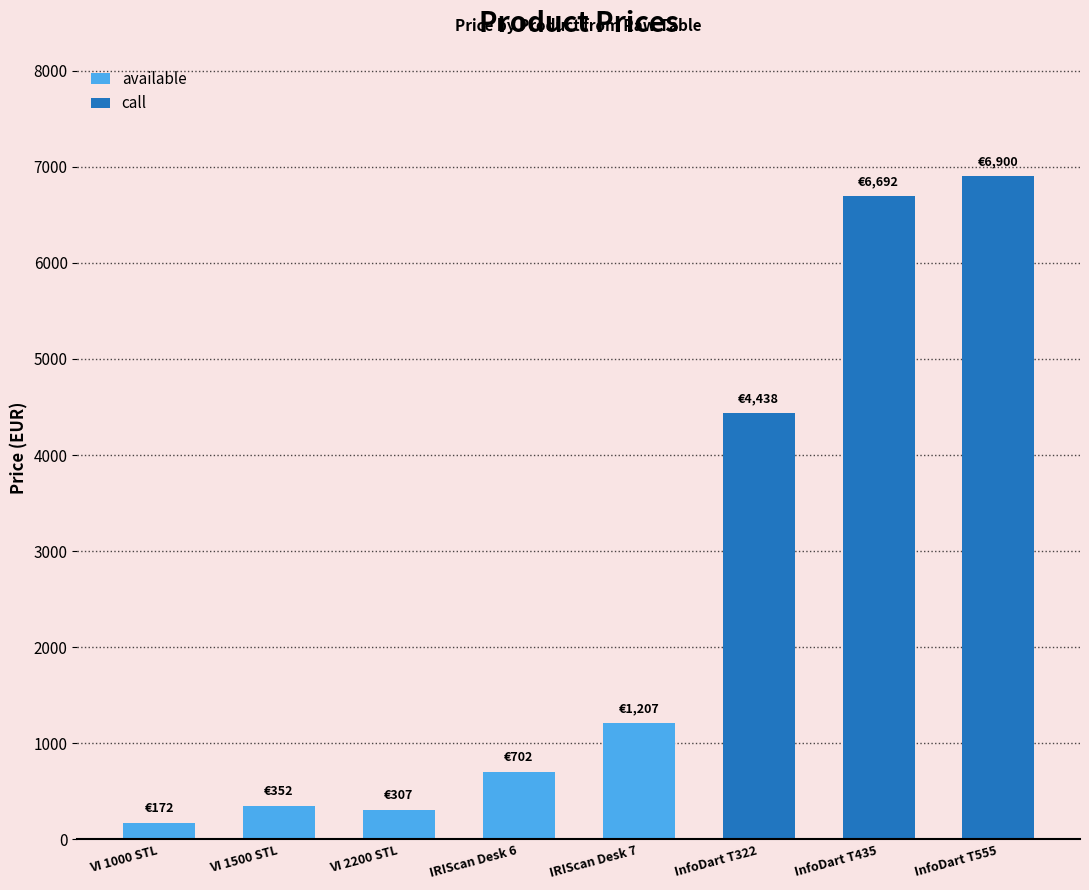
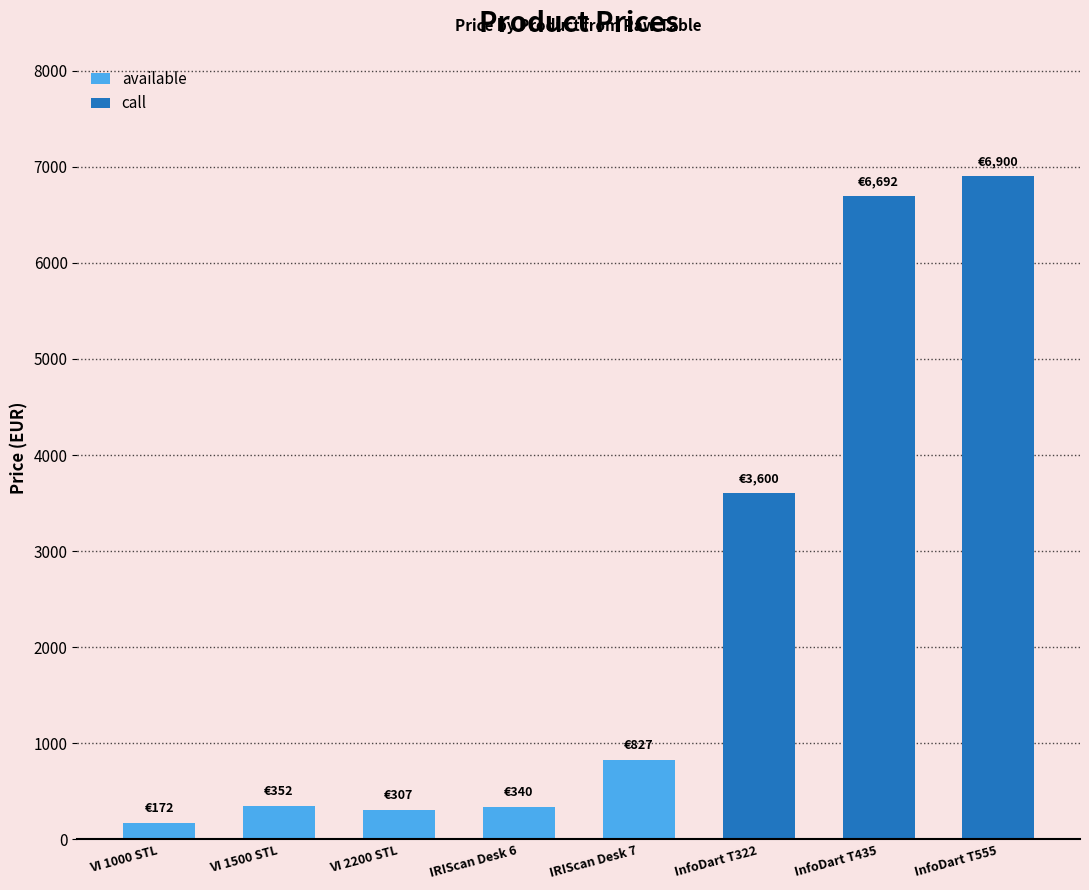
IRIScan Desk 6: €702 -> €340
IRIScan Desk 7: €1,207 -> €827
InfoDart T322: €4,438 -> €3,600
